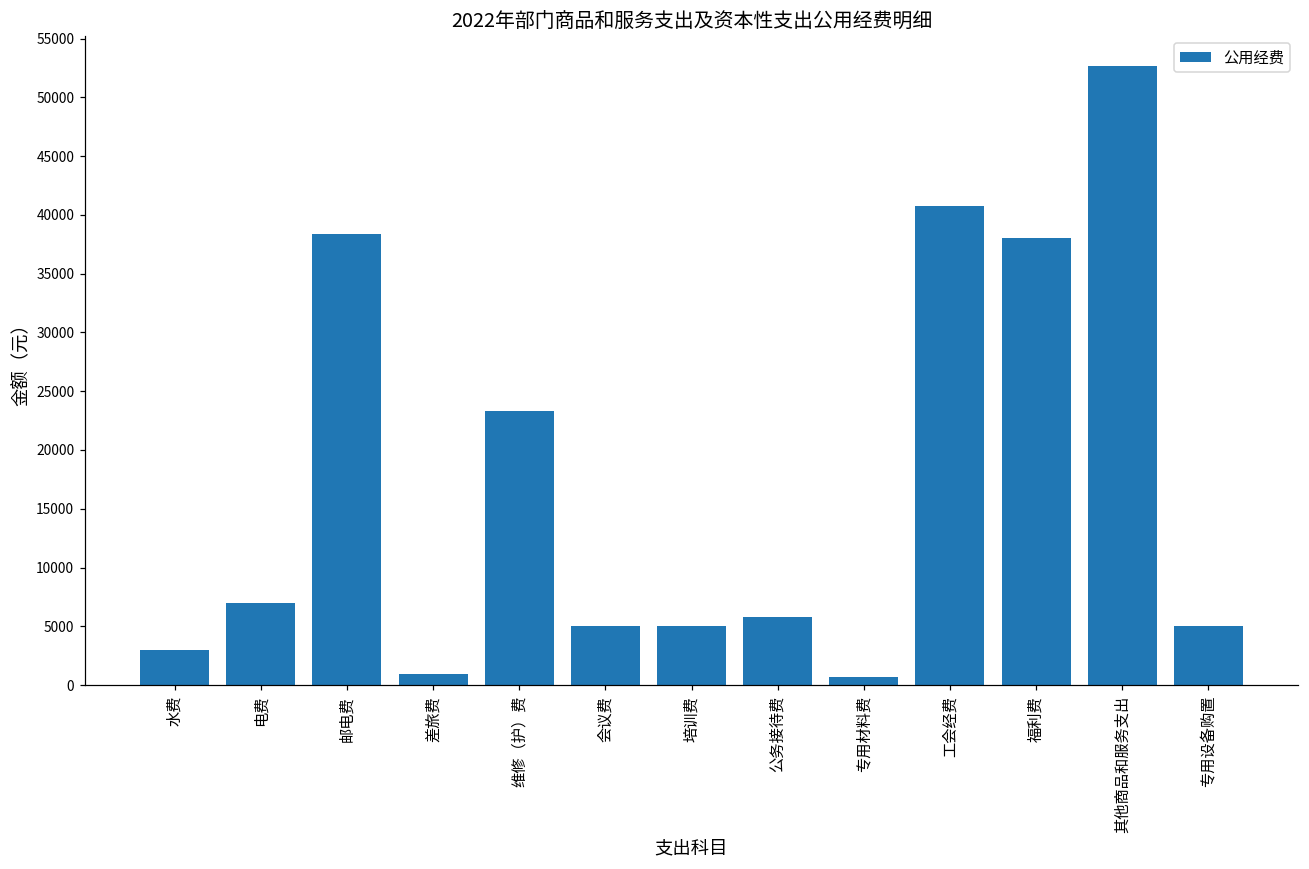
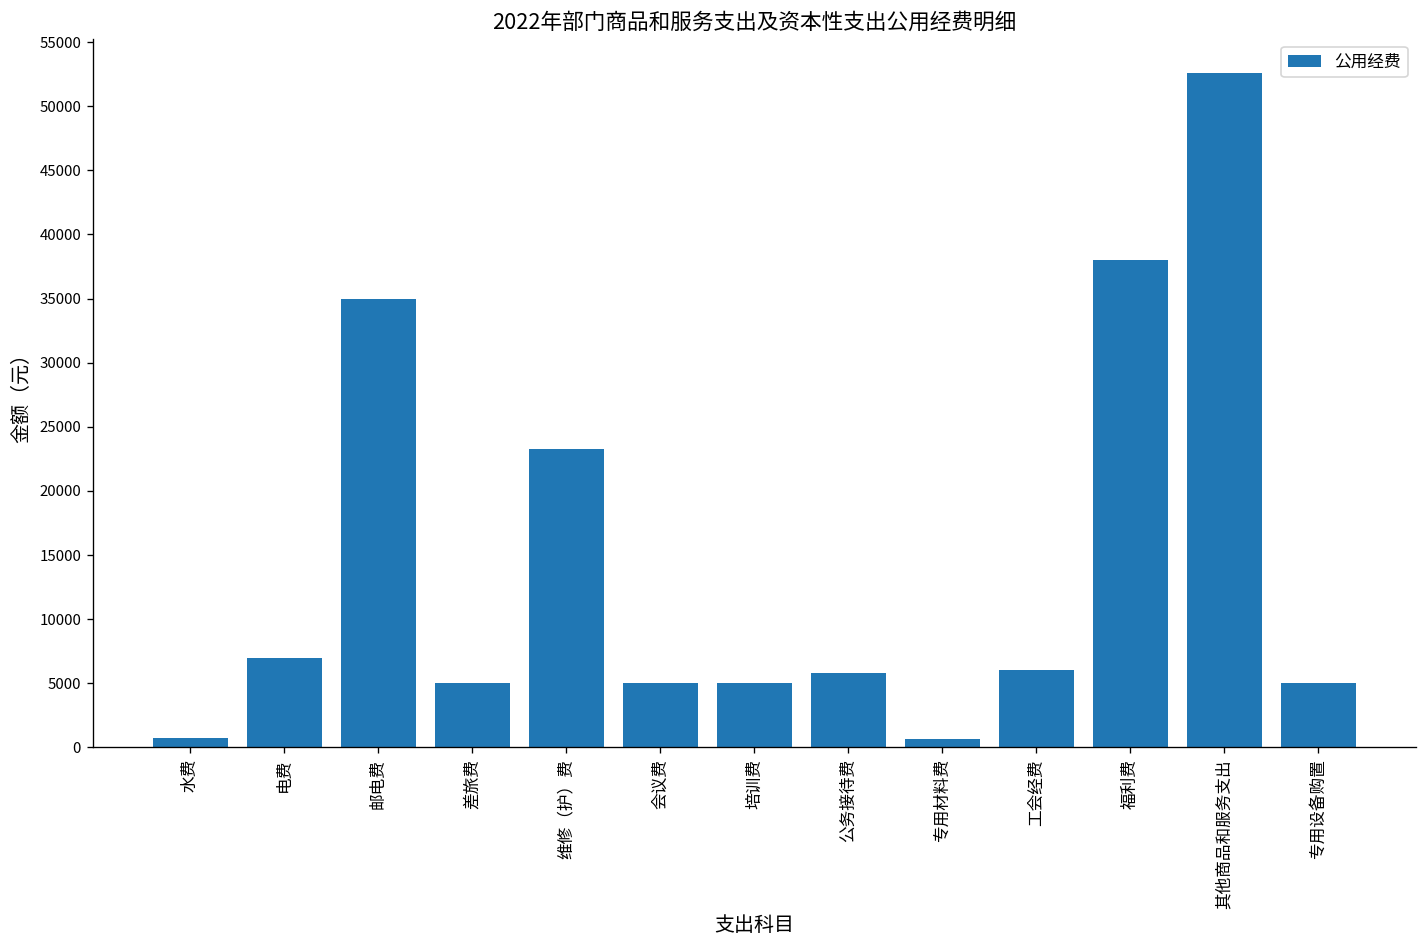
水费: 3000 -> 700
邮电费: 38400 -> 35000
差旅费: 900 -> 5000
工会经费: 40700 -> 6100
